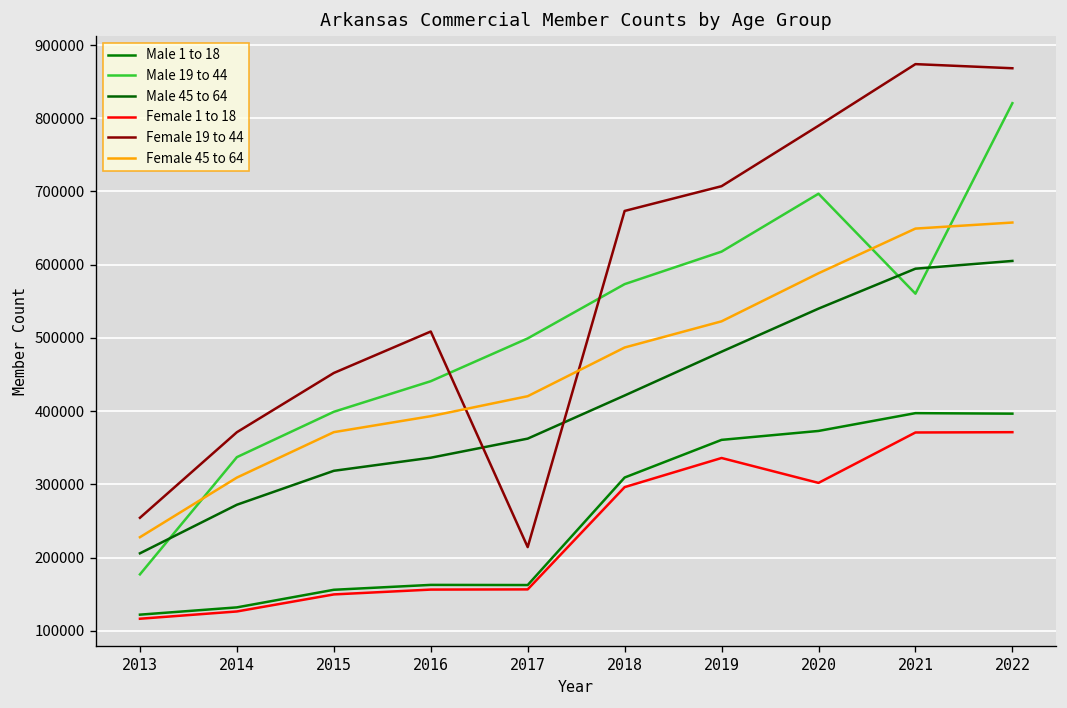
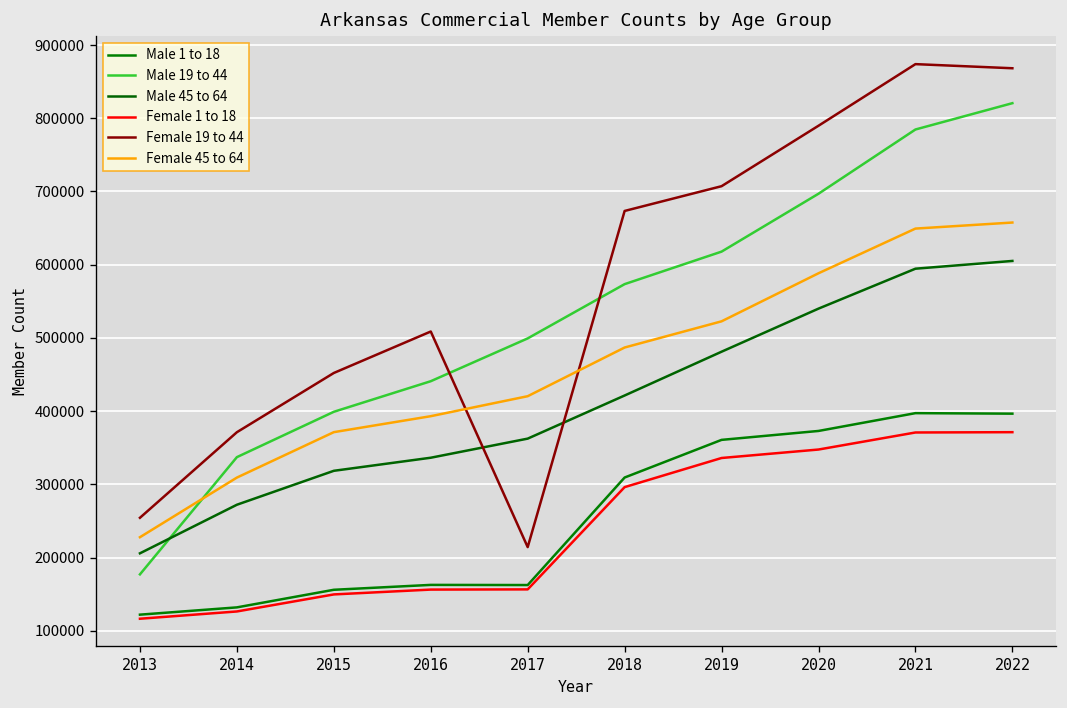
Female 1 to 18, 2020: 300000 -> 350000
Male 19 to 44, 2021: 560000 -> 780000
